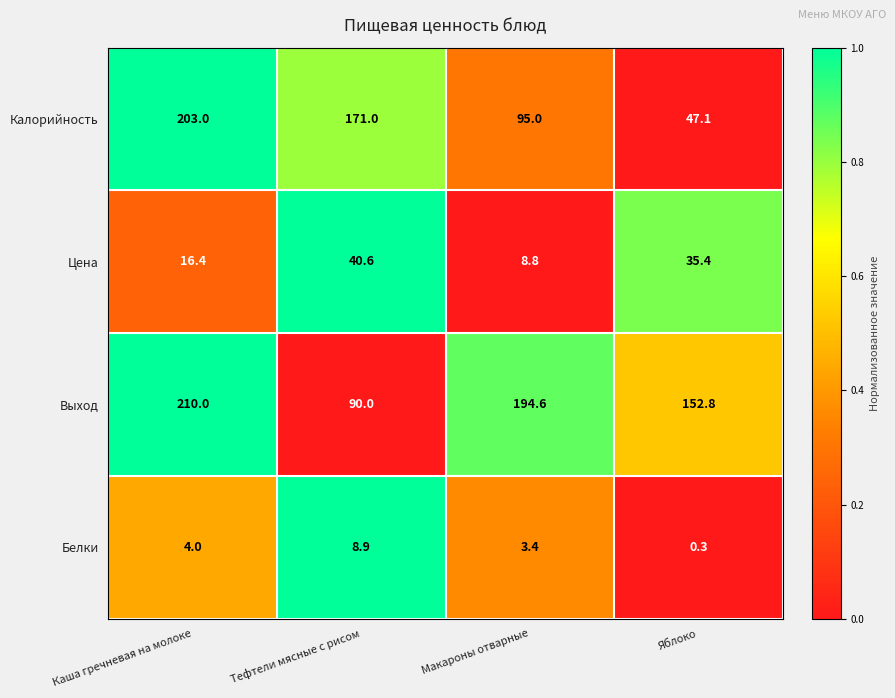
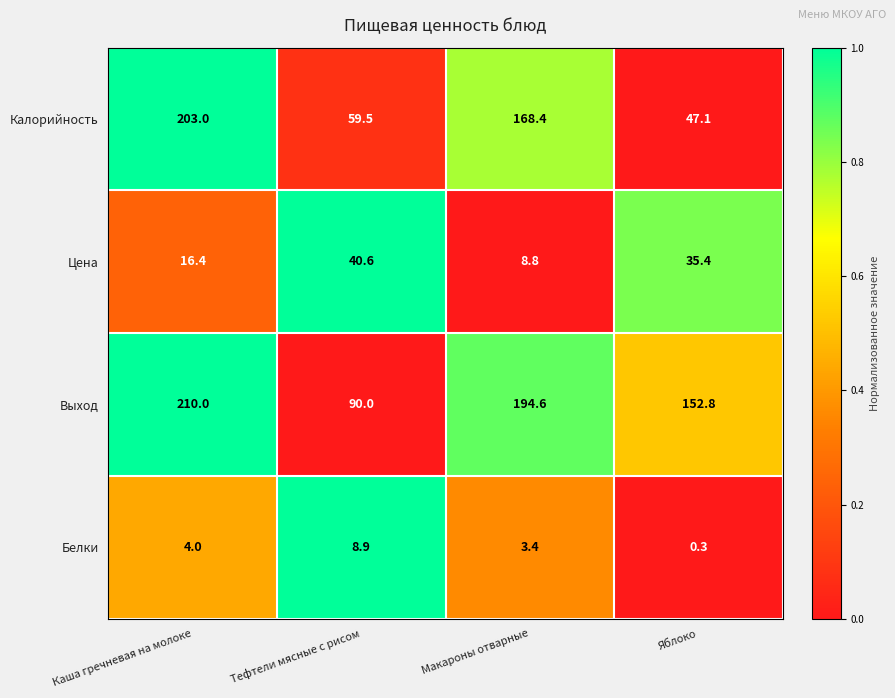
Калорийность, Тефтели мясные с рисом: 171.0 -> 59.5
Калорийность, Макароны отварные: 95.0 -> 168.4
